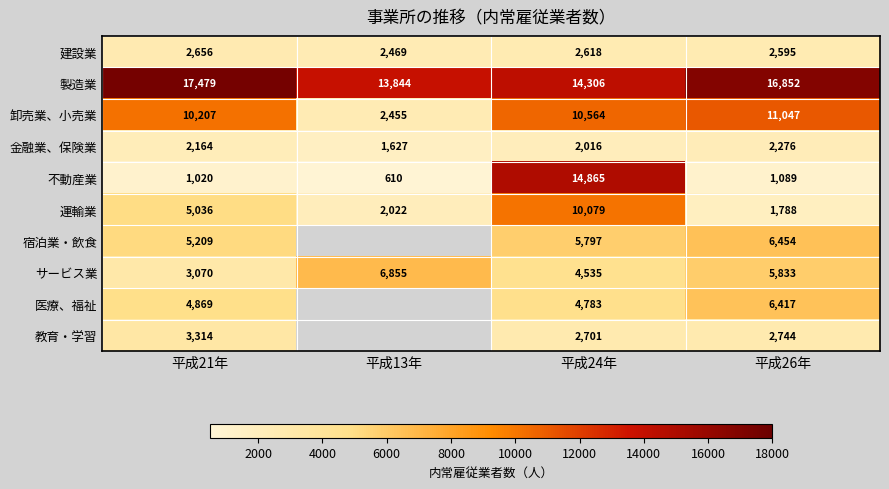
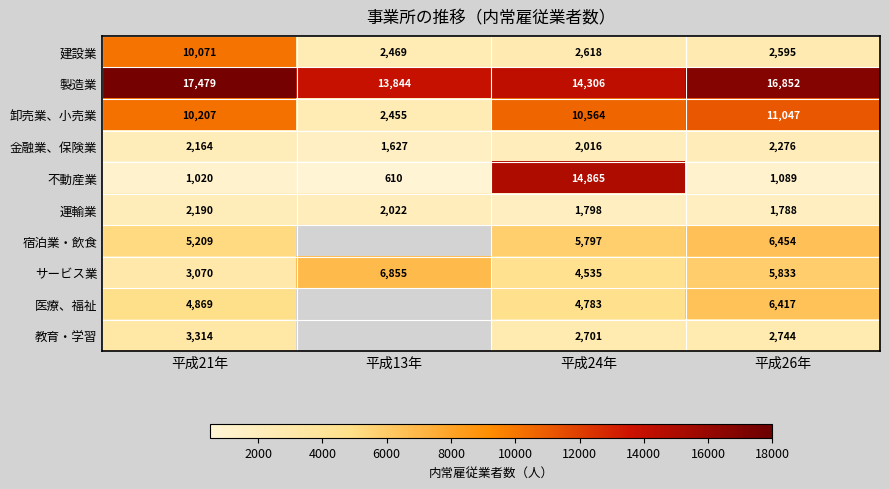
建設業, 平成21年: 2,656 -> 10,071
運輸業, 平成21年: 5,036 -> 2,190
運輸業, 平成24年: 10,079 -> 1,798
